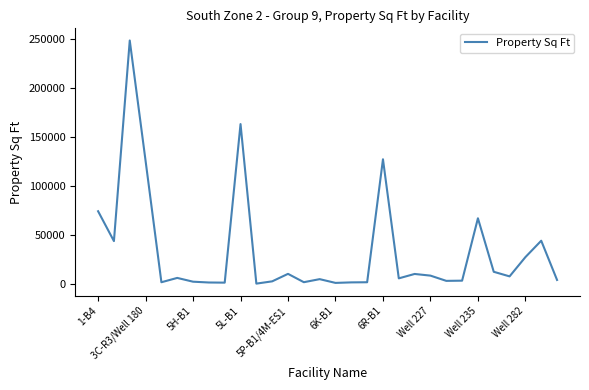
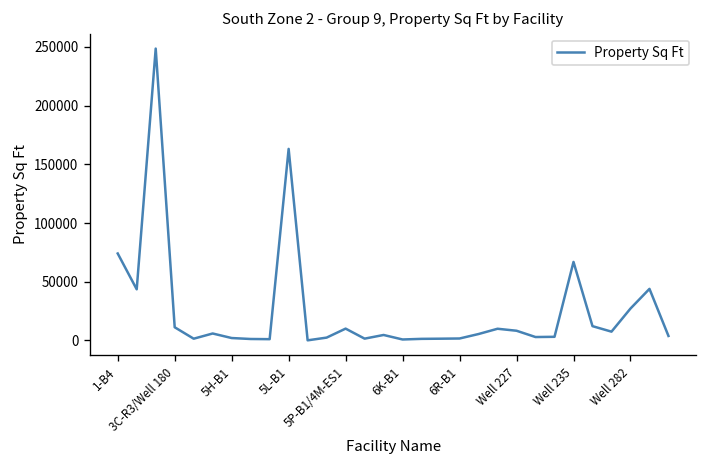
3C-R3/Well 180: 130000 -> 10000
6R-B1: 130000 -> 0
